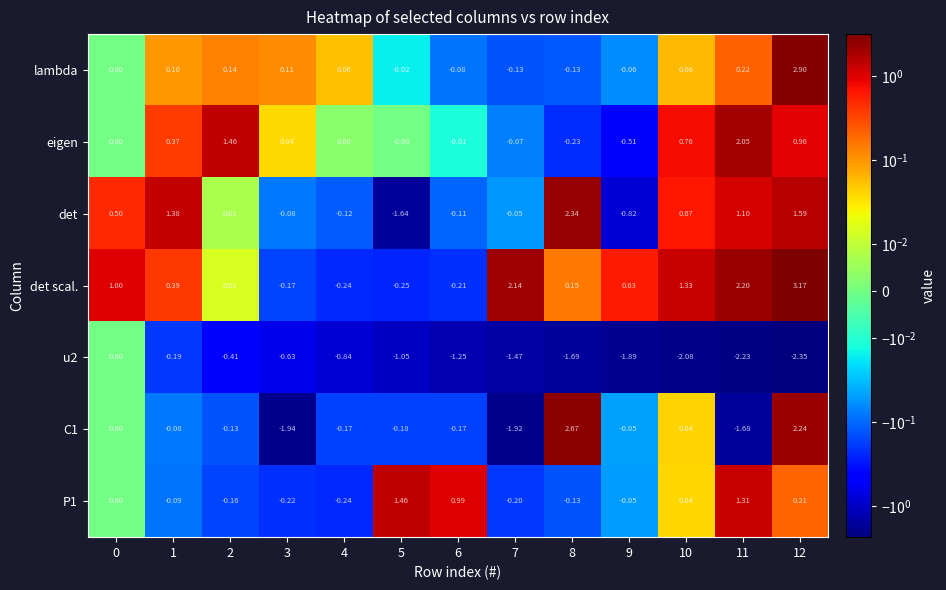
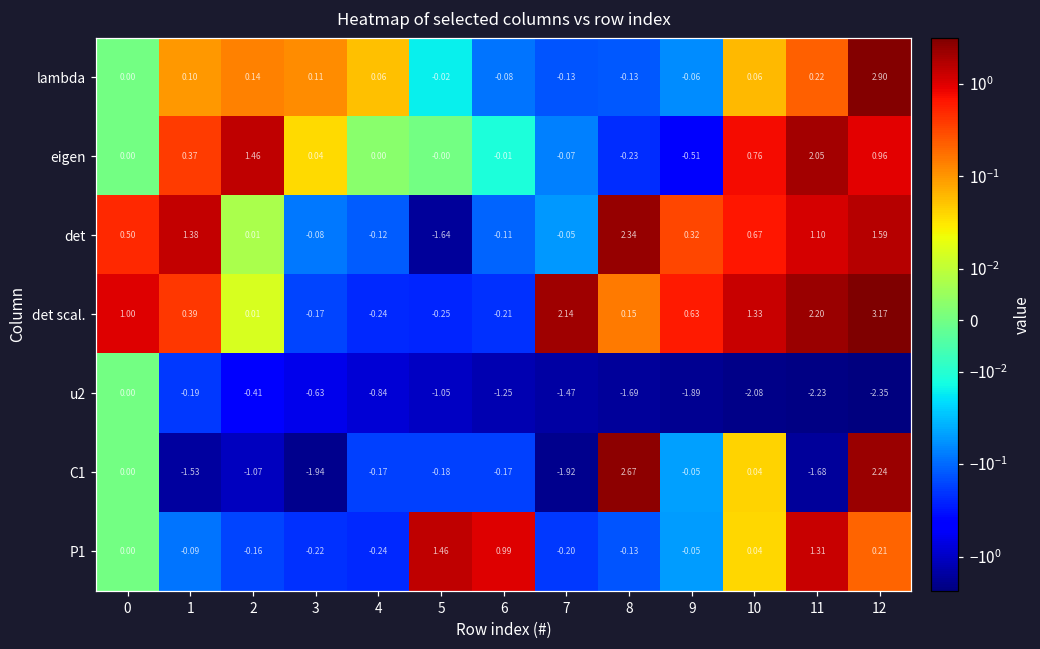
det, 9: -0.82 -> 0.32
C1, 1: -0.08 -> -1.53
C1, 2: -0.13 -> -1.07
